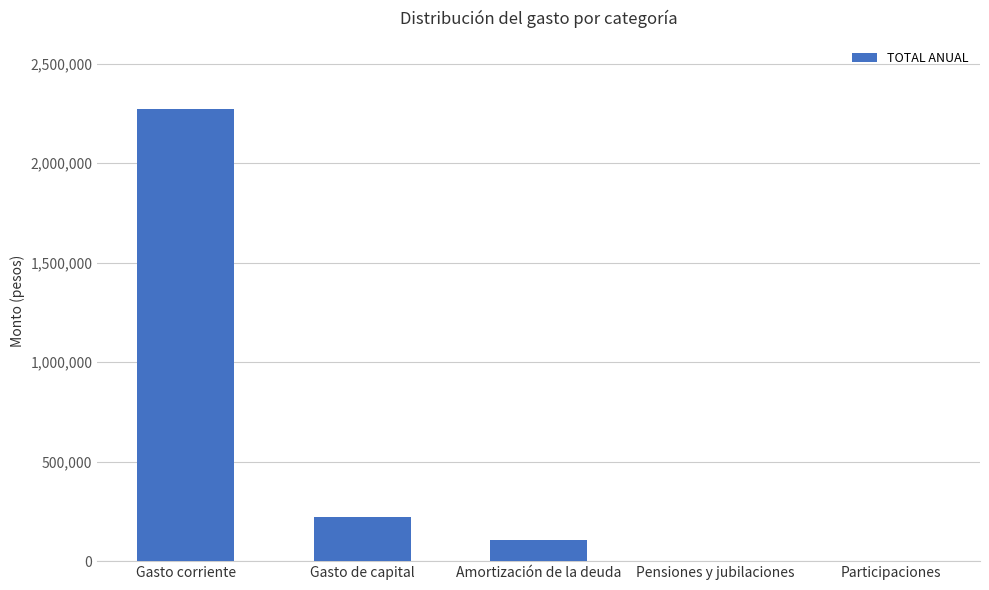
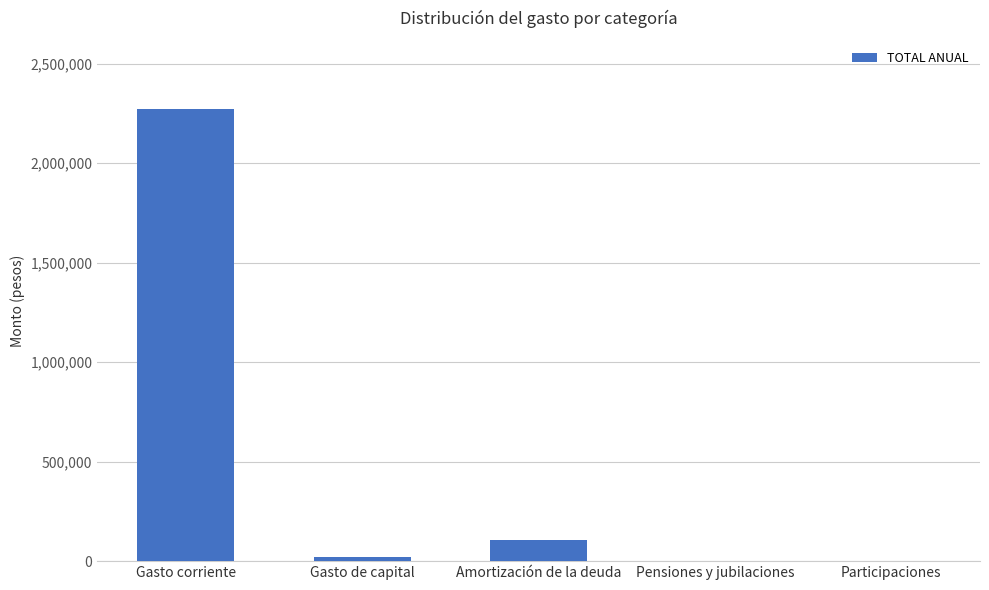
Gasto de capital: 220,000 -> 20,000
